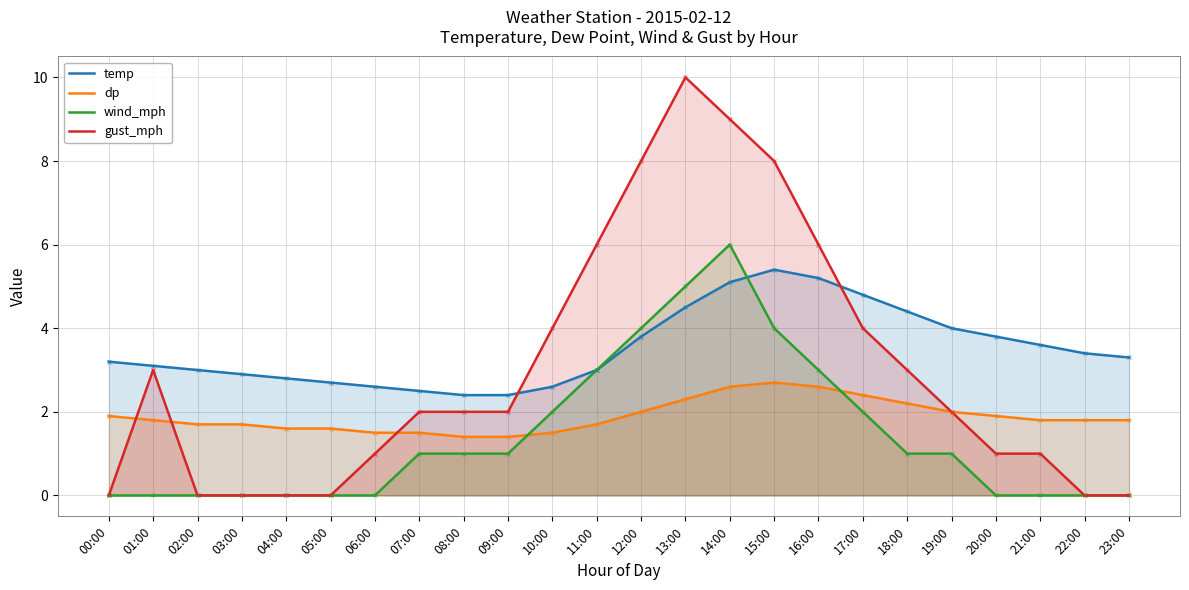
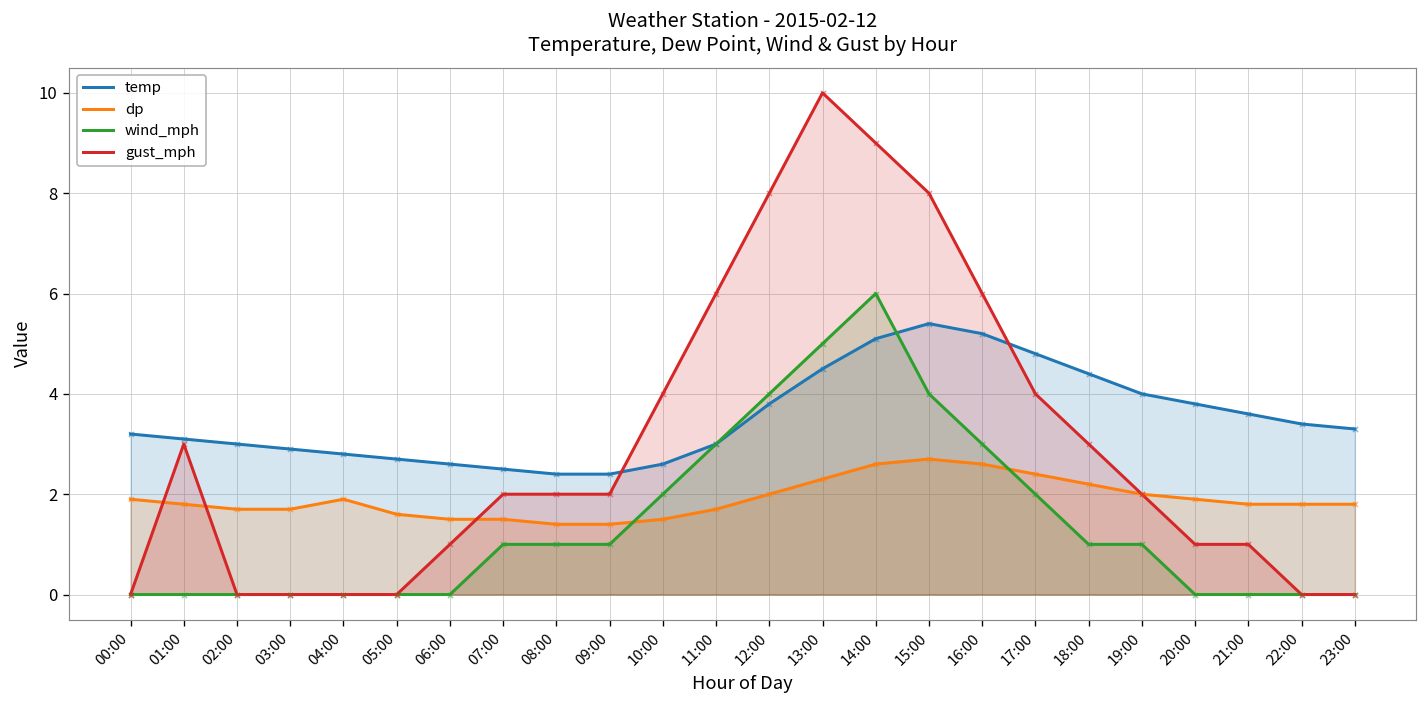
dp, 04:00: 1.6 -> 1.9
